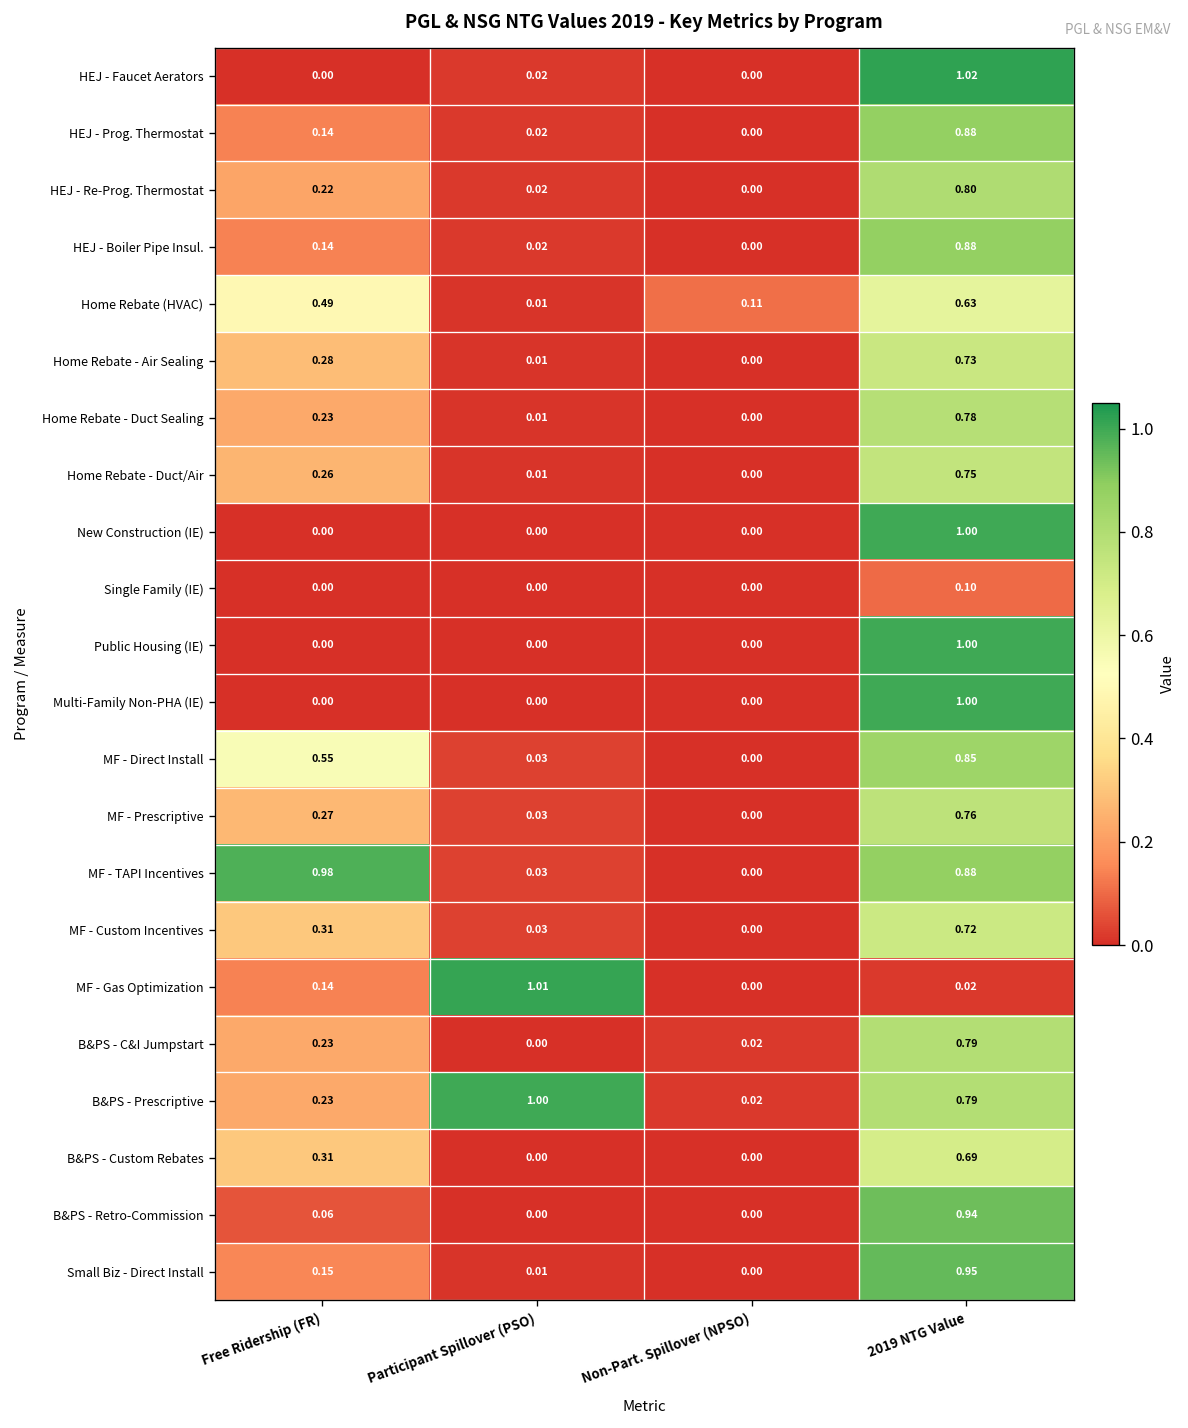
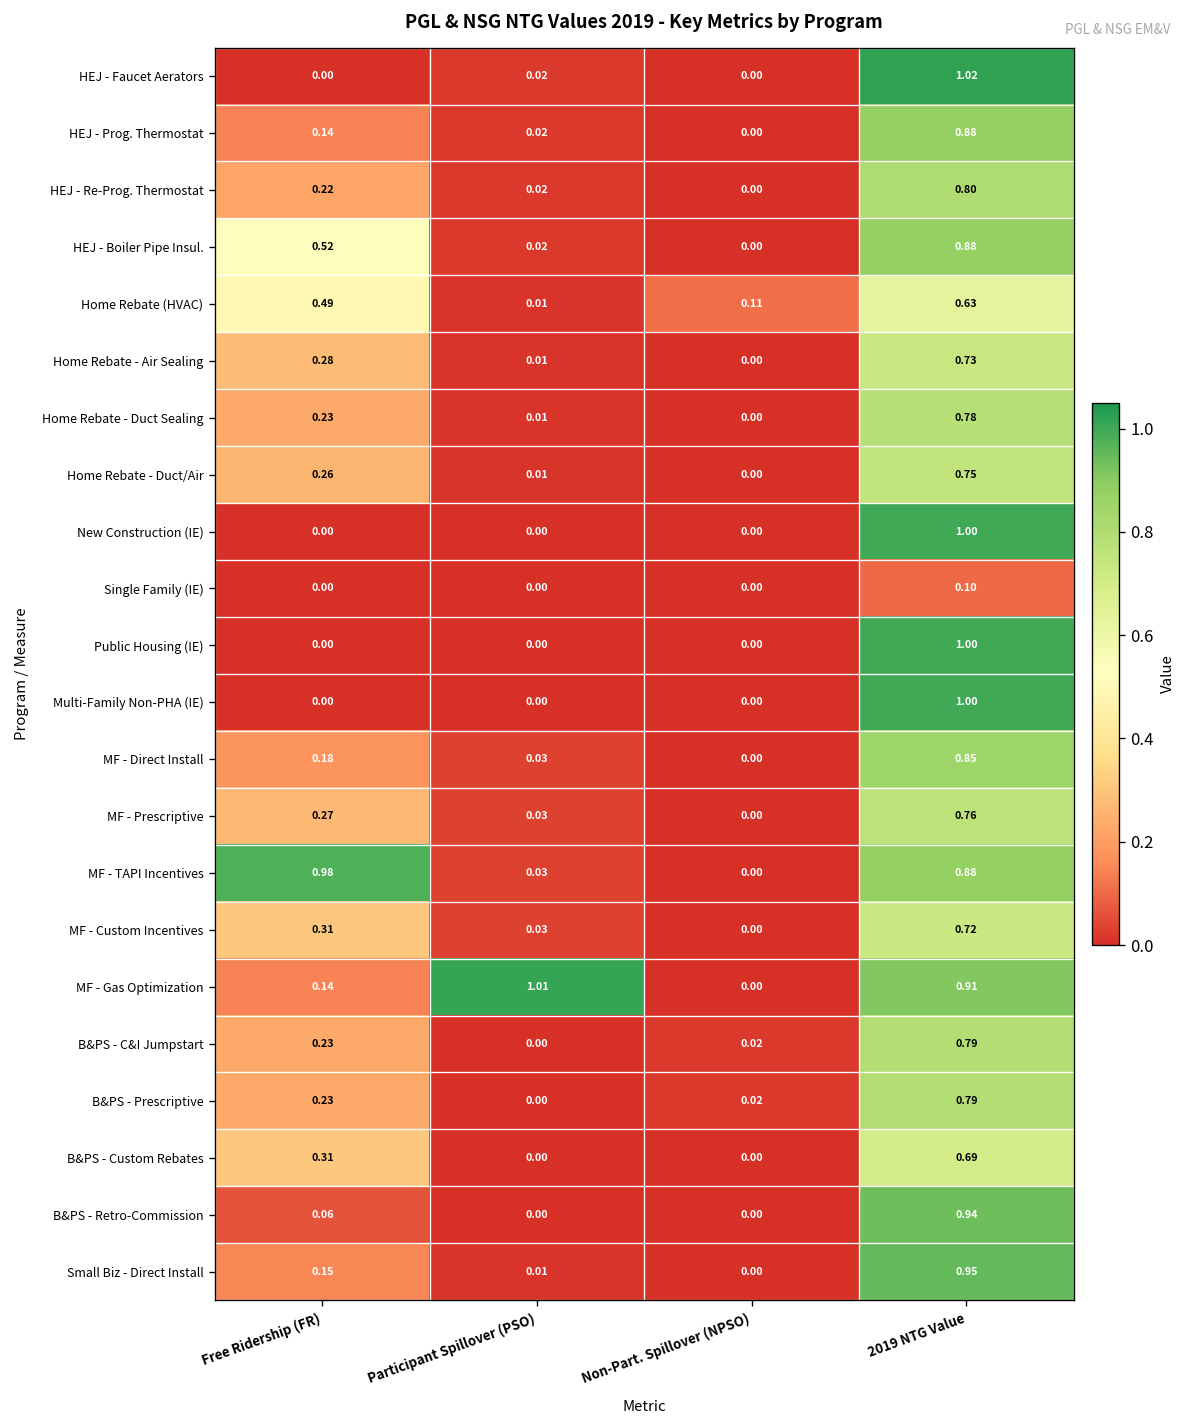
HEJ - Boiler Pipe Insul., Free Ridership (FR): 0.14 -> 0.52
MF - Direct Install, Free Ridership (FR): 0.55 -> 0.18
MF - Gas Optimization, 2019 NTG Value: 0.02 -> 0.91
B&PS - Prescriptive, Participant Spillover (PSO): 1.00 -> 0.00
